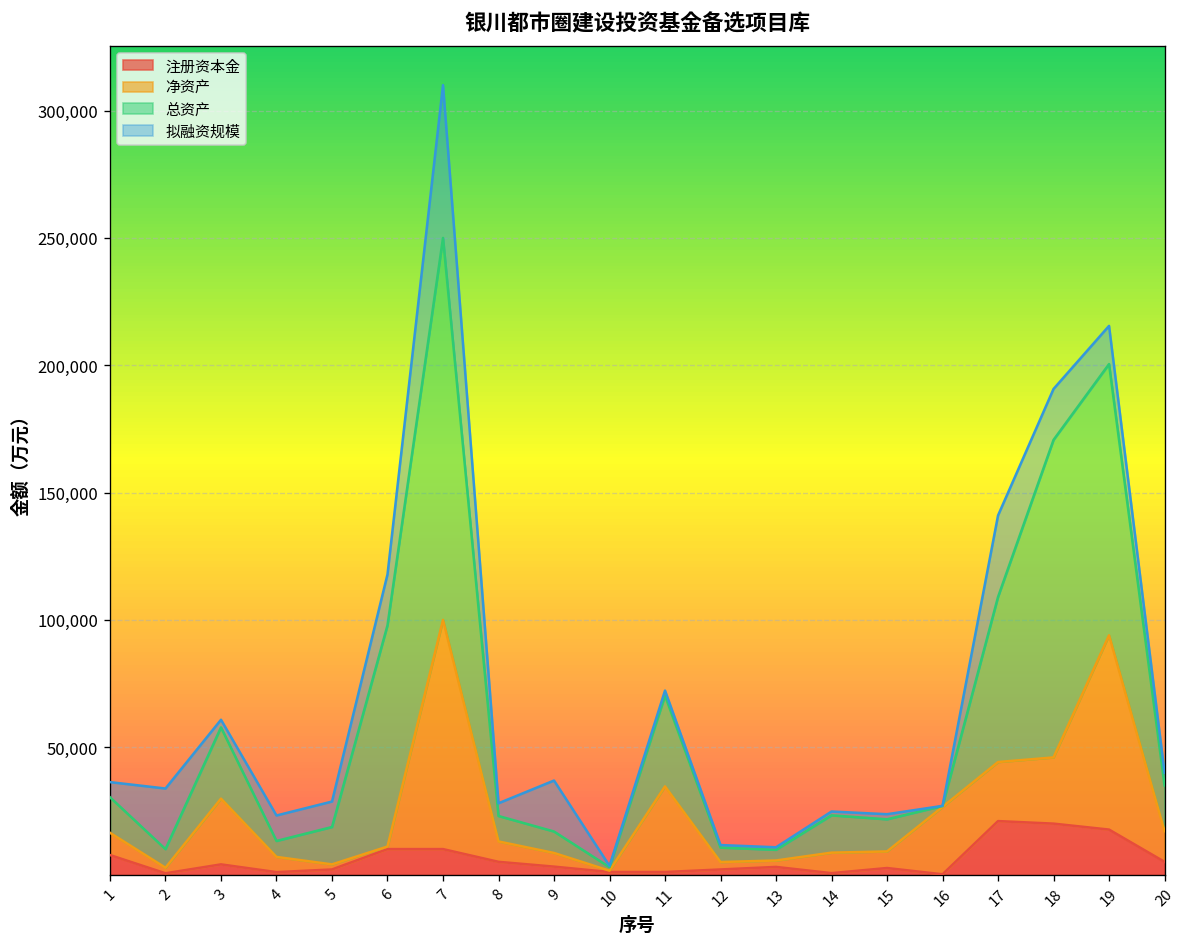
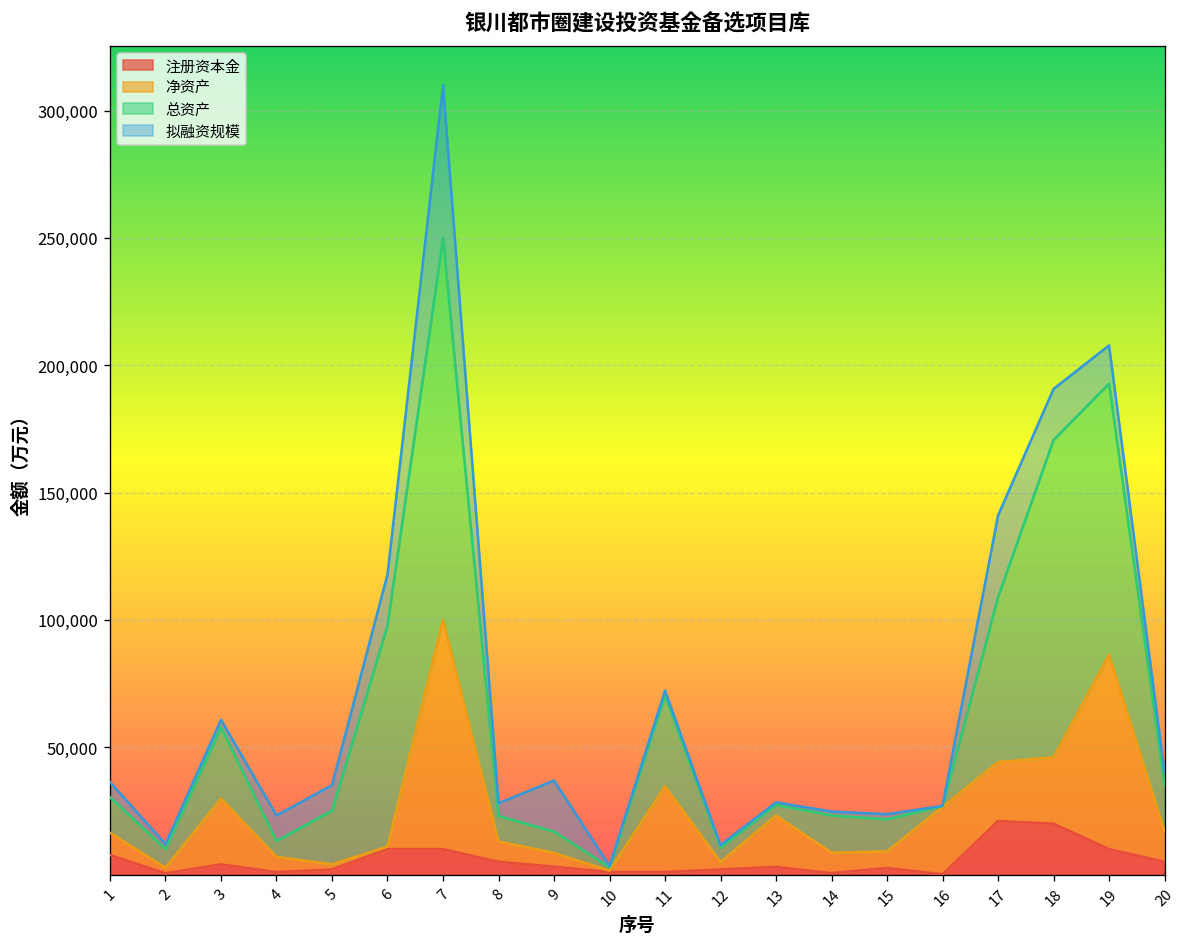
拟融资规模, 2: 24,000 -> 2,000
总资产, 5: 15,000 -> 21,000
净资产, 13: 3,000 -> 20,000
注册资本金, 19: 18,000 -> 10,000
